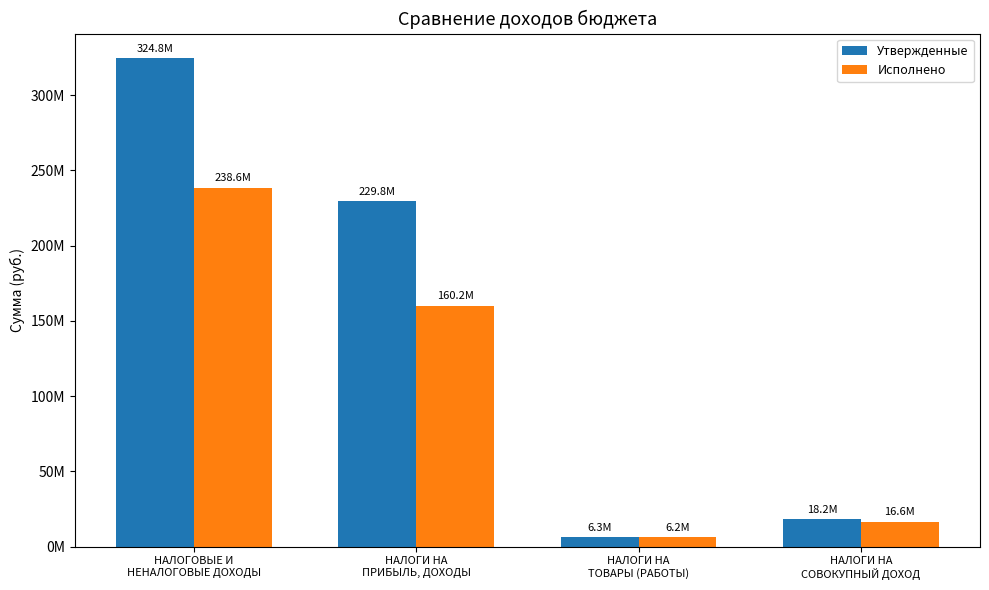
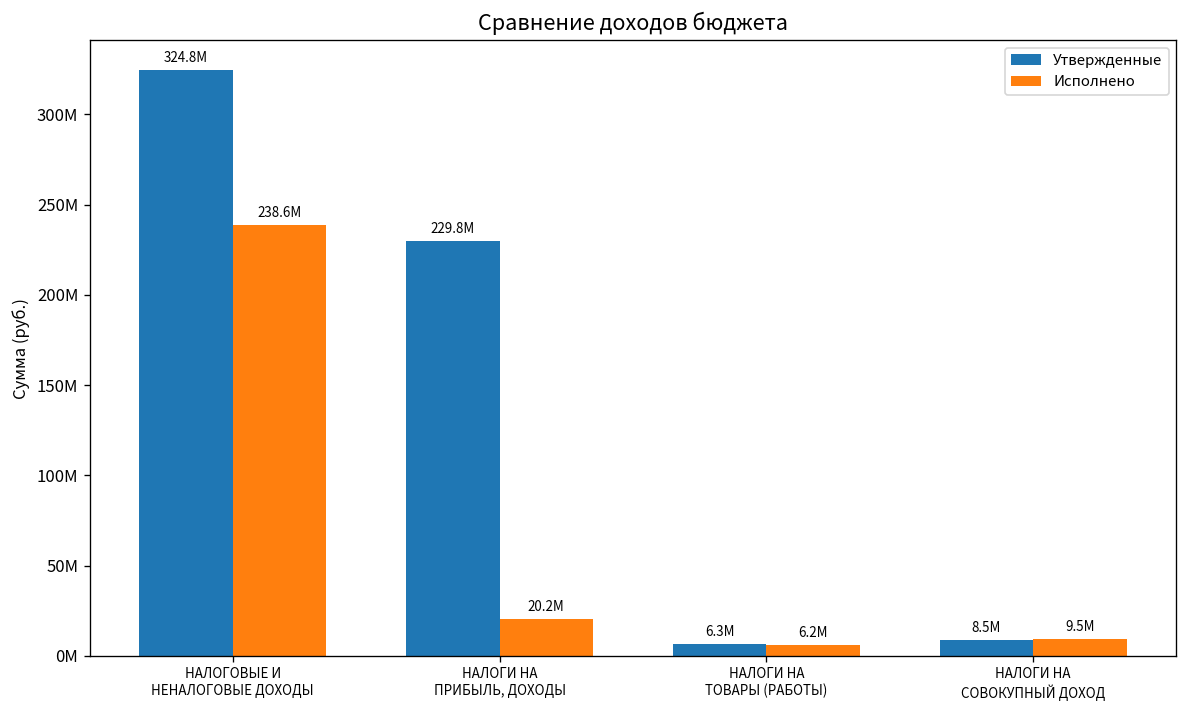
Исполнено, НАЛОГИ НА ПРИБЫЛЬ, ДОХОДЫ: 160.2M -> 20.2M
Утвержденные, НАЛОГИ НА СОВОКУПНЫЙ ДОХОД: 18.2M -> 8.5M
Исполнено, НАЛОГИ НА СОВОКУПНЫЙ ДОХОД: 16.6M -> 9.5M
